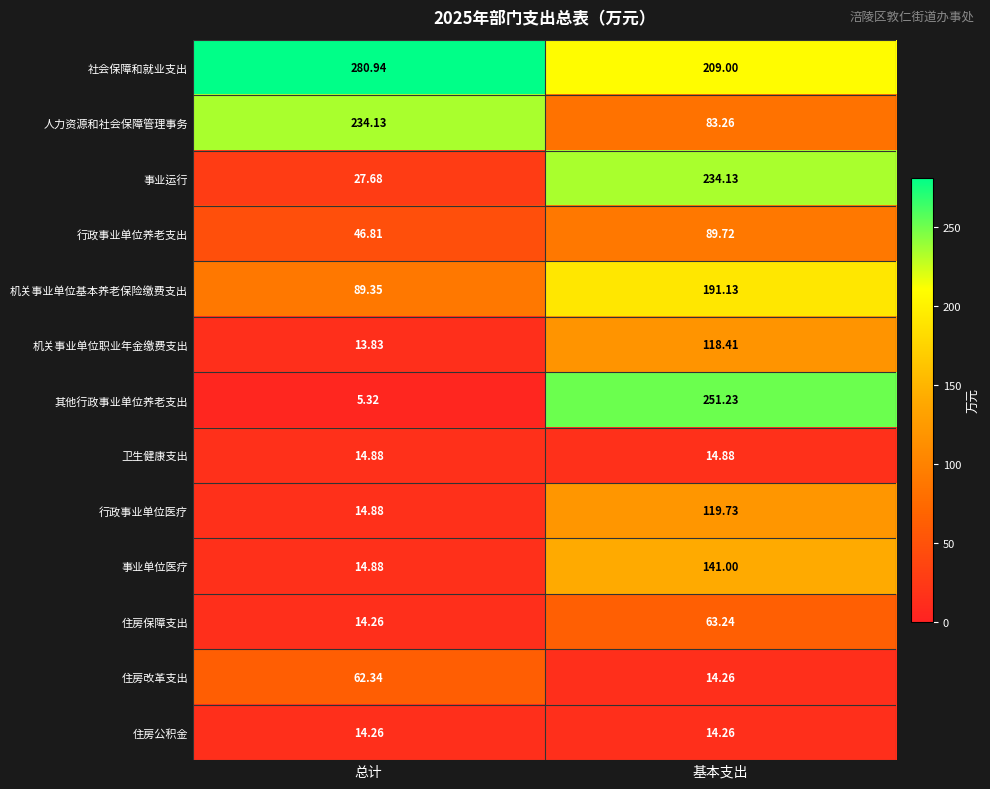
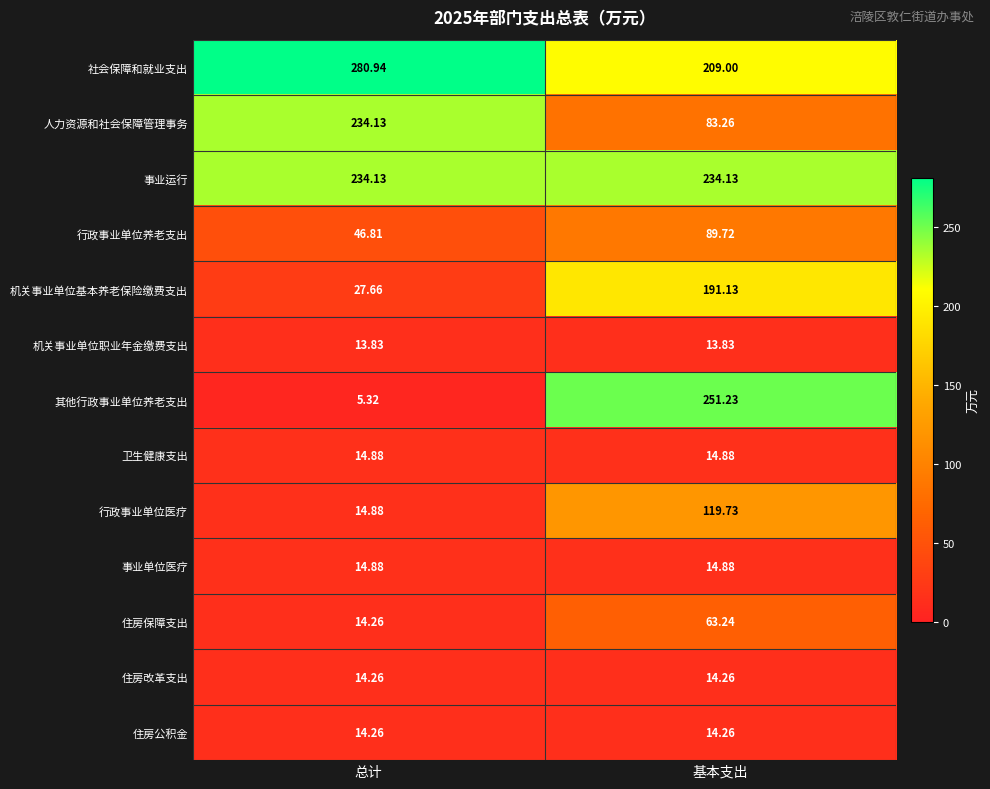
事业运行, 总计: 27.68 -> 234.13
机关事业单位基本养老保险缴费支出, 总计: 89.35 -> 27.66
机关事业单位职业年金缴费支出, 基本支出: 118.41 -> 13.83
事业单位医疗, 基本支出: 141.00 -> 14.88
住房改革支出, 总计: 62.34 -> 14.26
